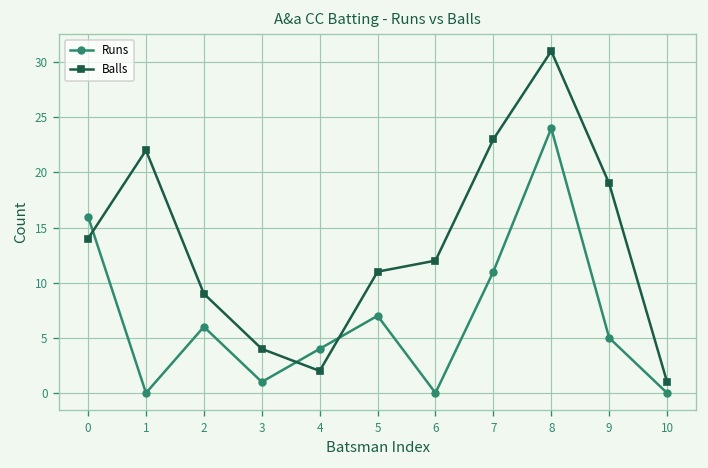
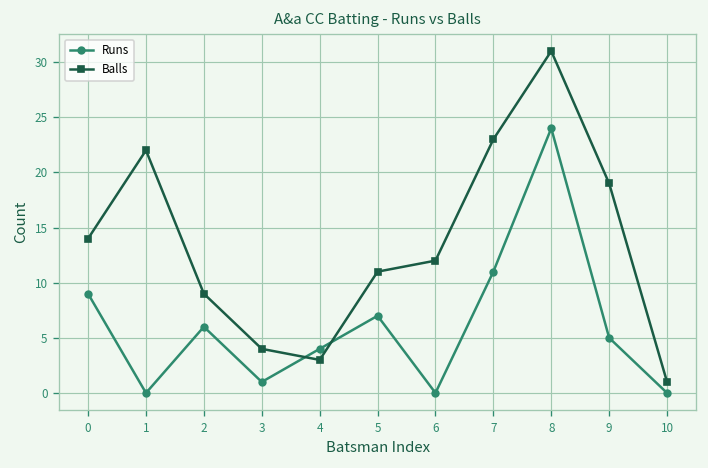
Runs, 0: 16 -> 9
Balls, 4: 2 -> 3
